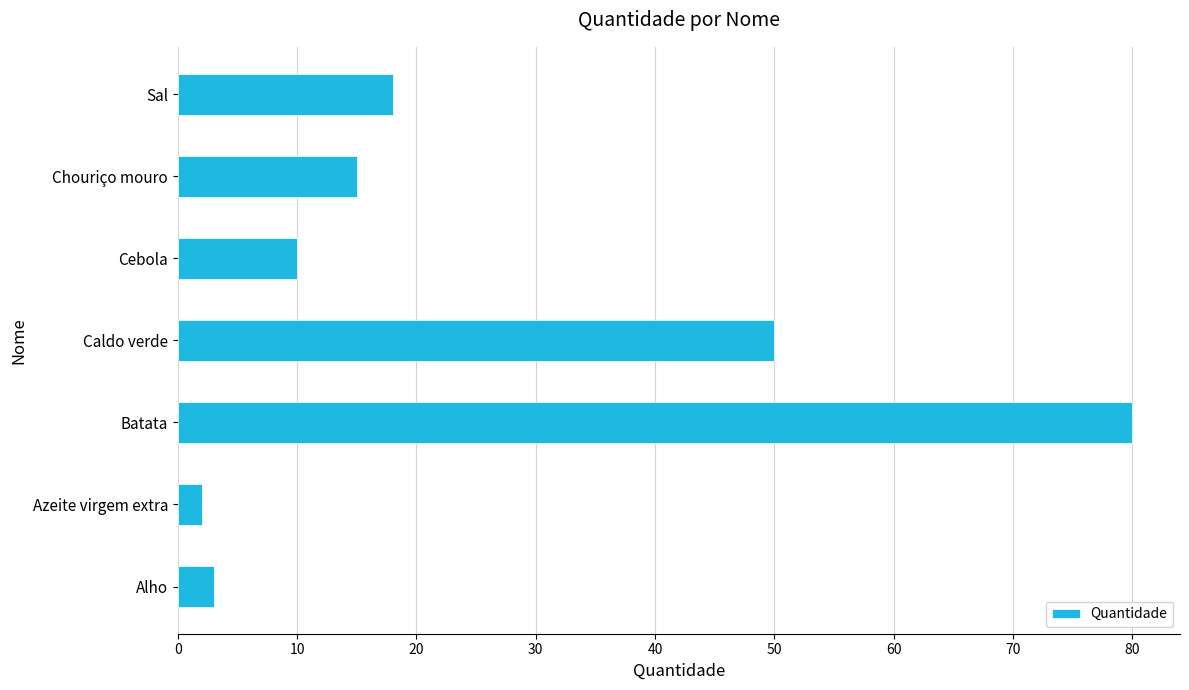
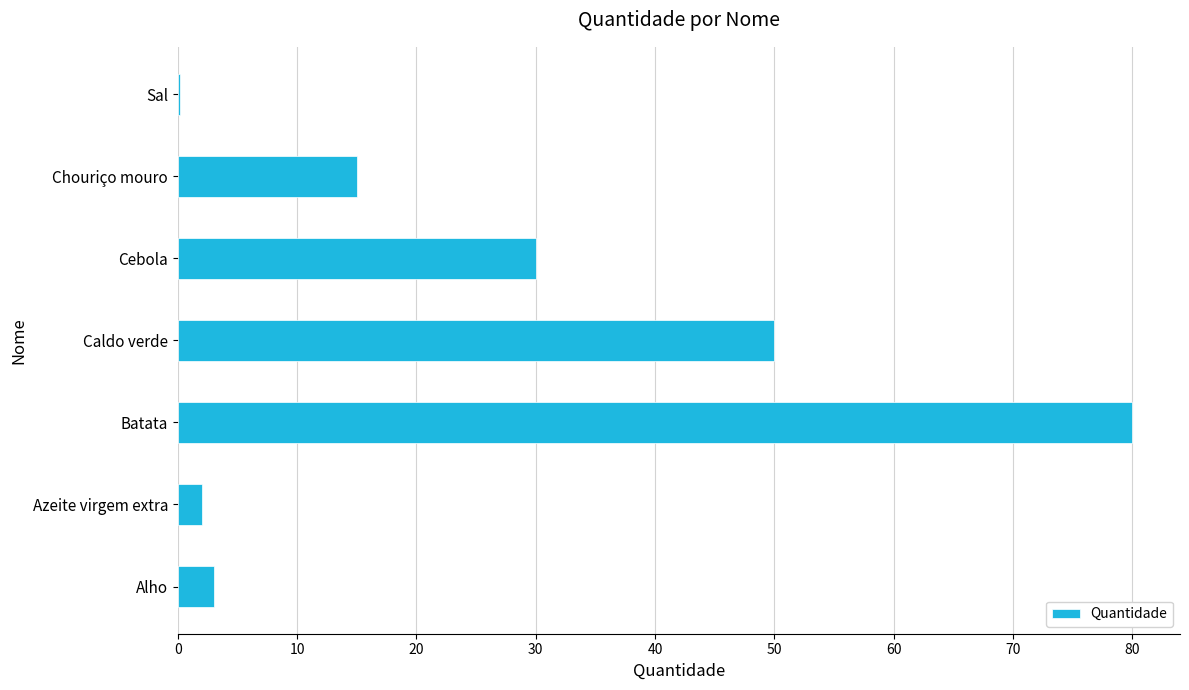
Sal: 18.0 -> 0.2
Cebola: 10 -> 30
